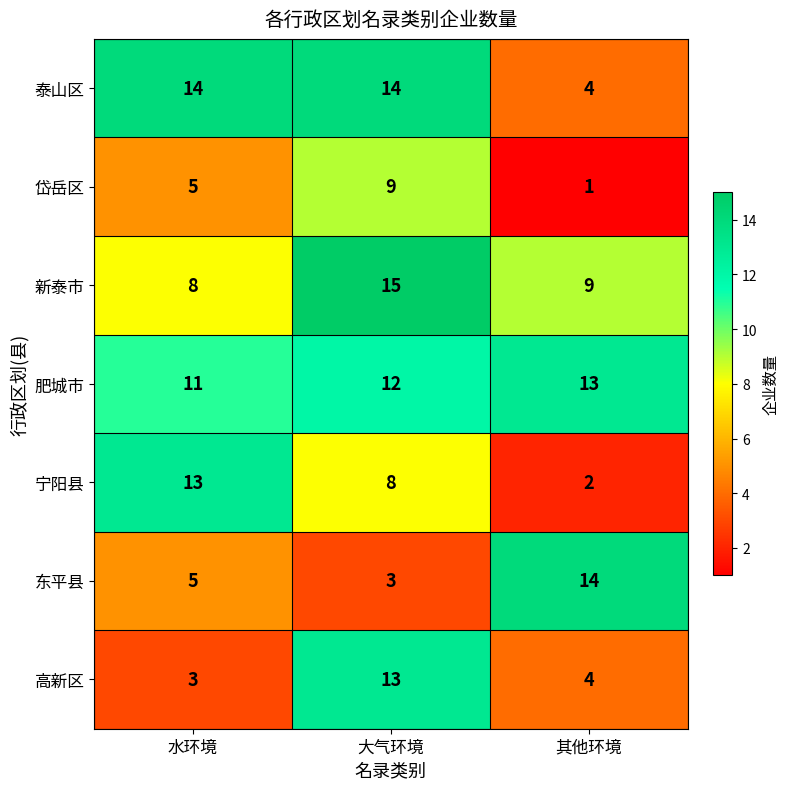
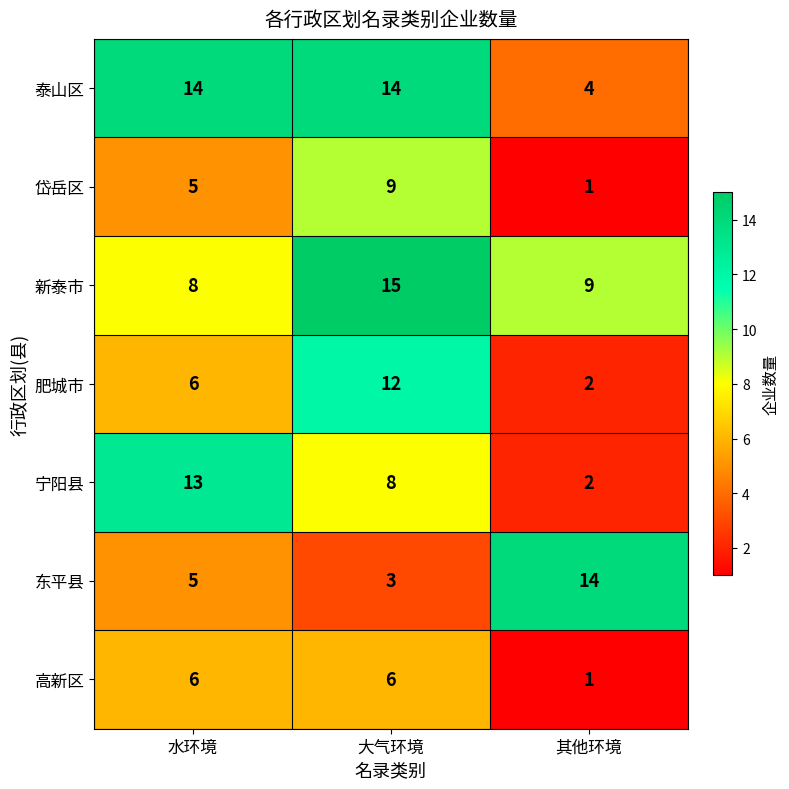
肥城市, 水环境: 11 -> 6
肥城市, 其他环境: 13 -> 2
高新区, 水环境: 3 -> 6
高新区, 大气环境: 13 -> 6
高新区, 其他环境: 4 -> 1
